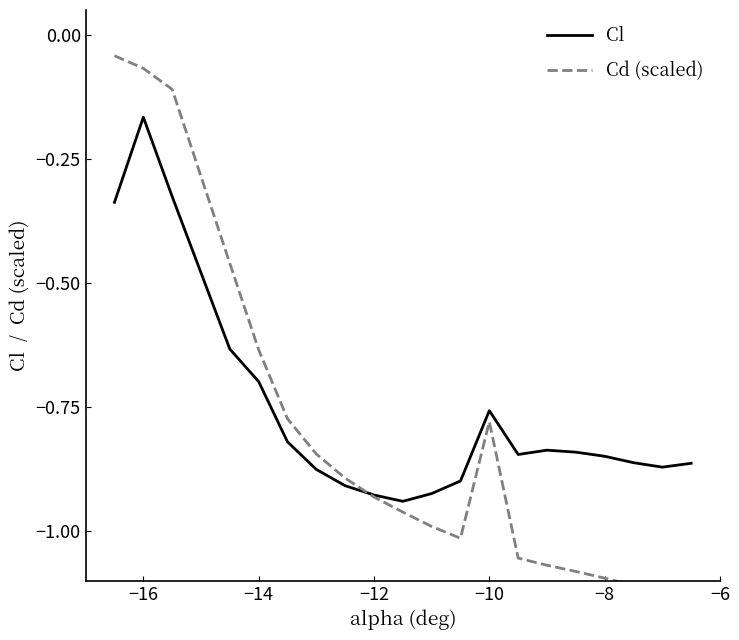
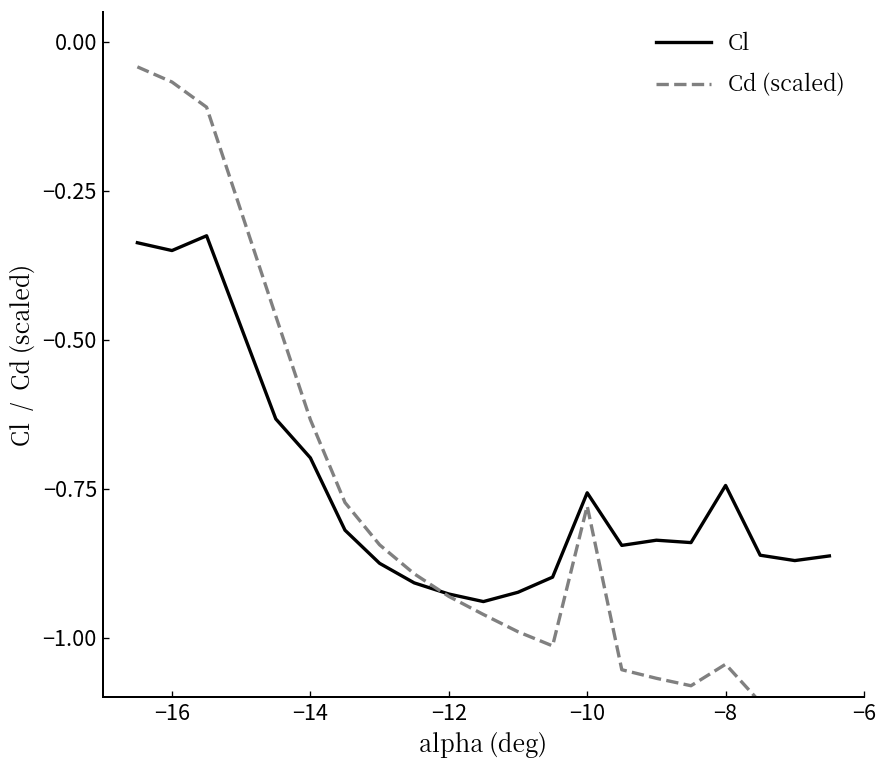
Cl, −16: -0.17 -> -0.35
Cl, −8: -0.85 -> -0.74
Cd (scaled), −8: -1.09 -> -1.04
